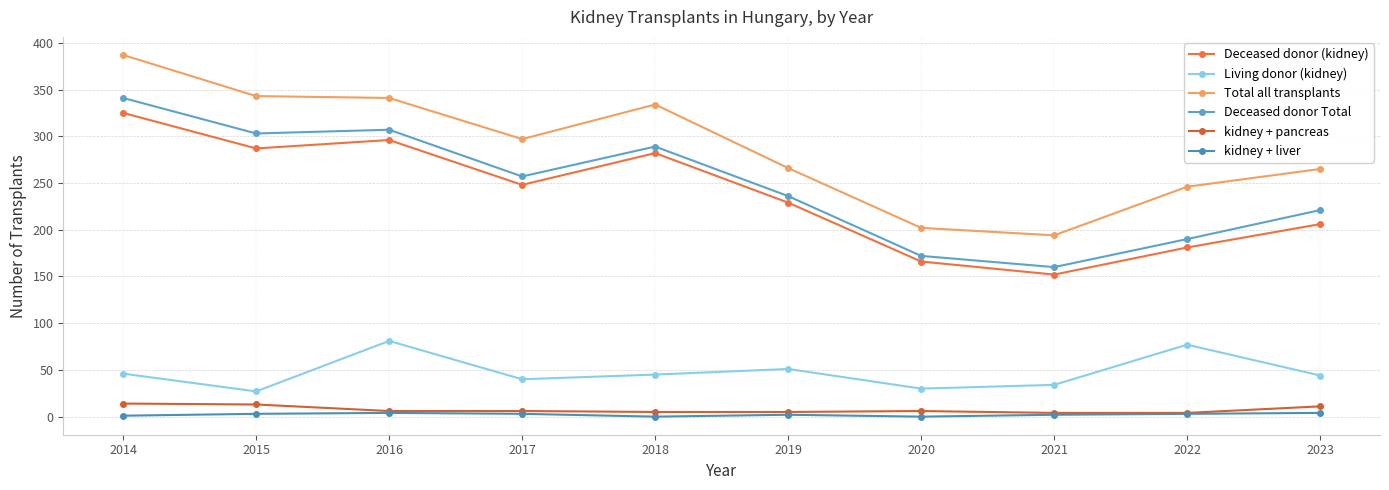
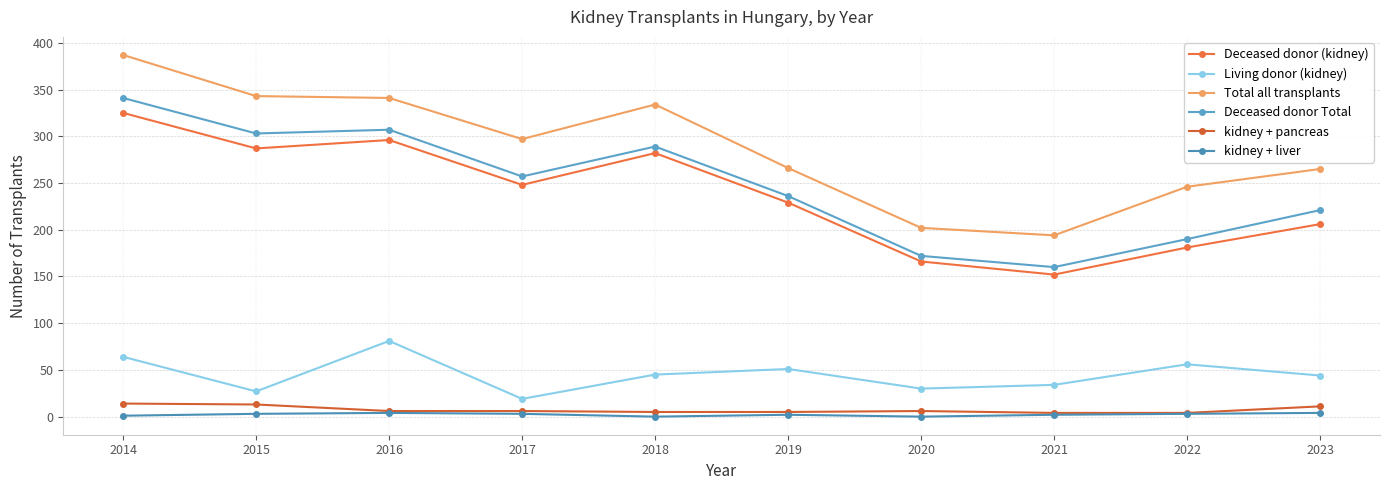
Living donor (kidney), 2014: 50 -> 60
Living donor (kidney), 2017: 40 -> 20
Living donor (kidney), 2022: 80 -> 60
